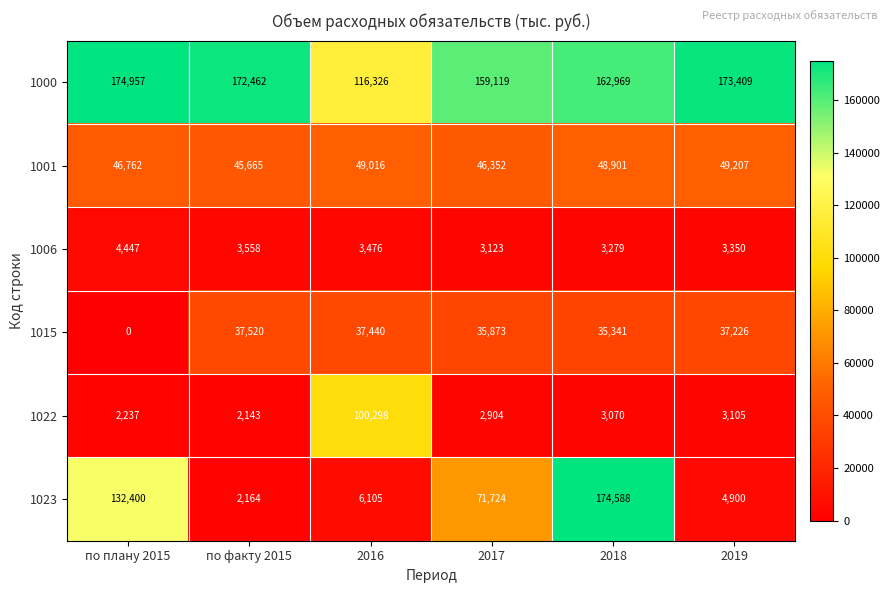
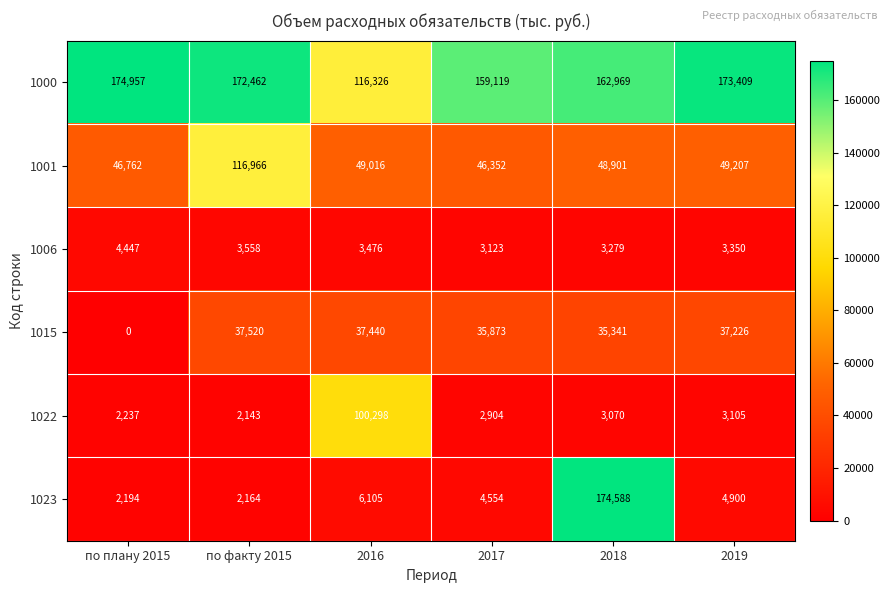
1001, по факту 2015: 45,665 -> 116,966
1023, по плану 2015: 132,400 -> 2,194
1023, 2017: 71,724 -> 4,554
